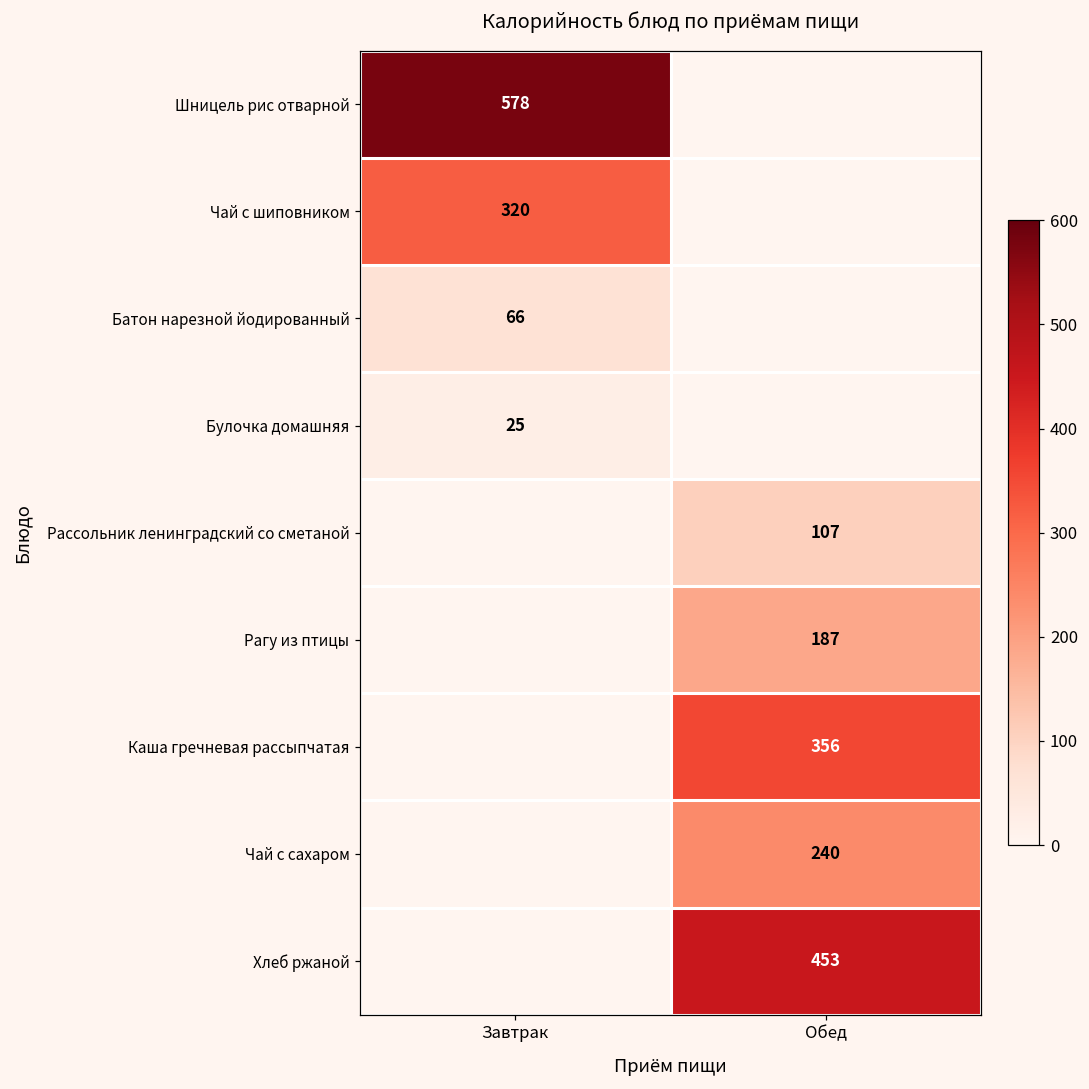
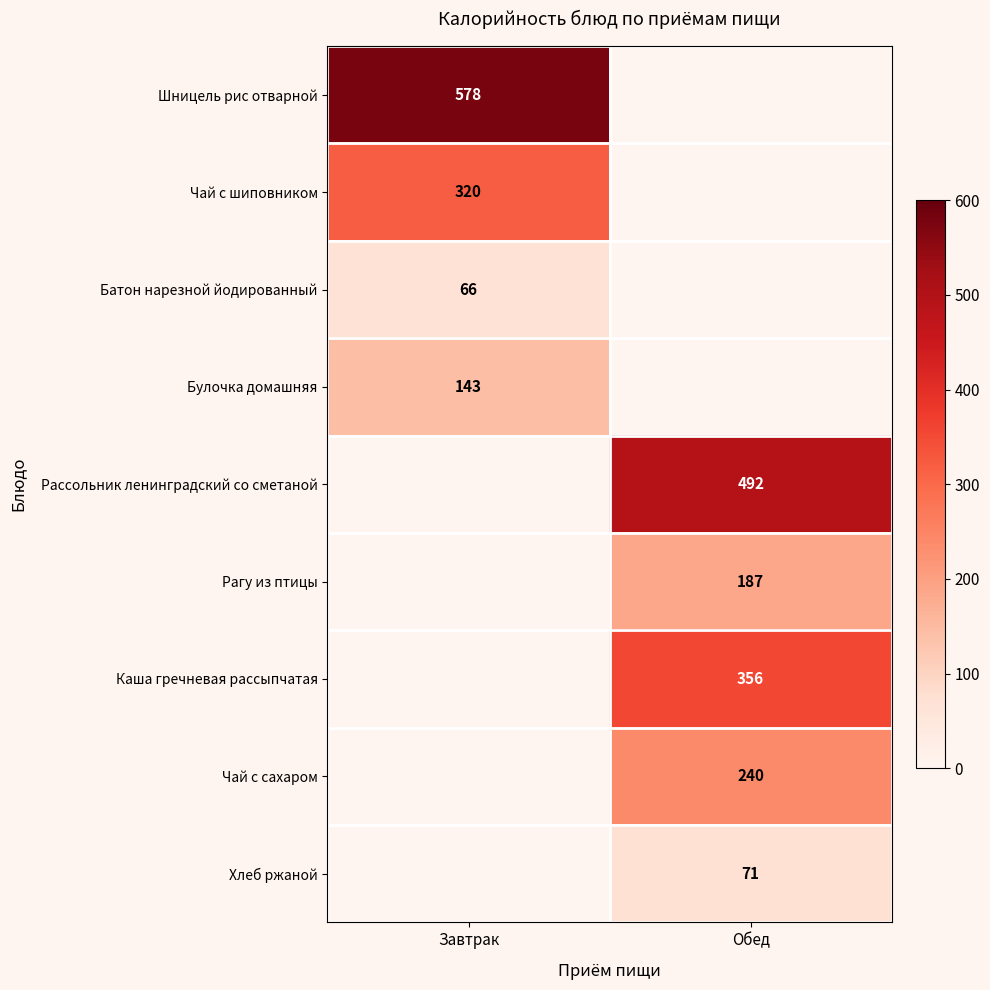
Булочка домашняя, Завтрак: 25 -> 143
Рассольник ленинградский со сметаной, Обед: 107 -> 492
Хлеб ржаной, Обед: 453 -> 71
